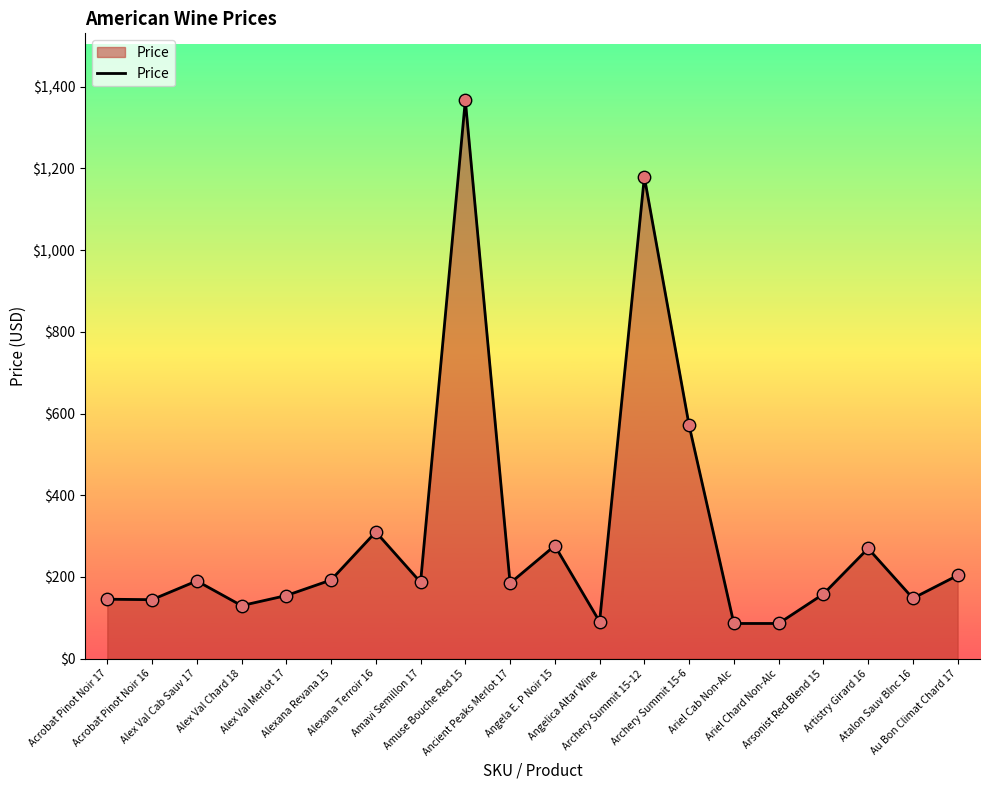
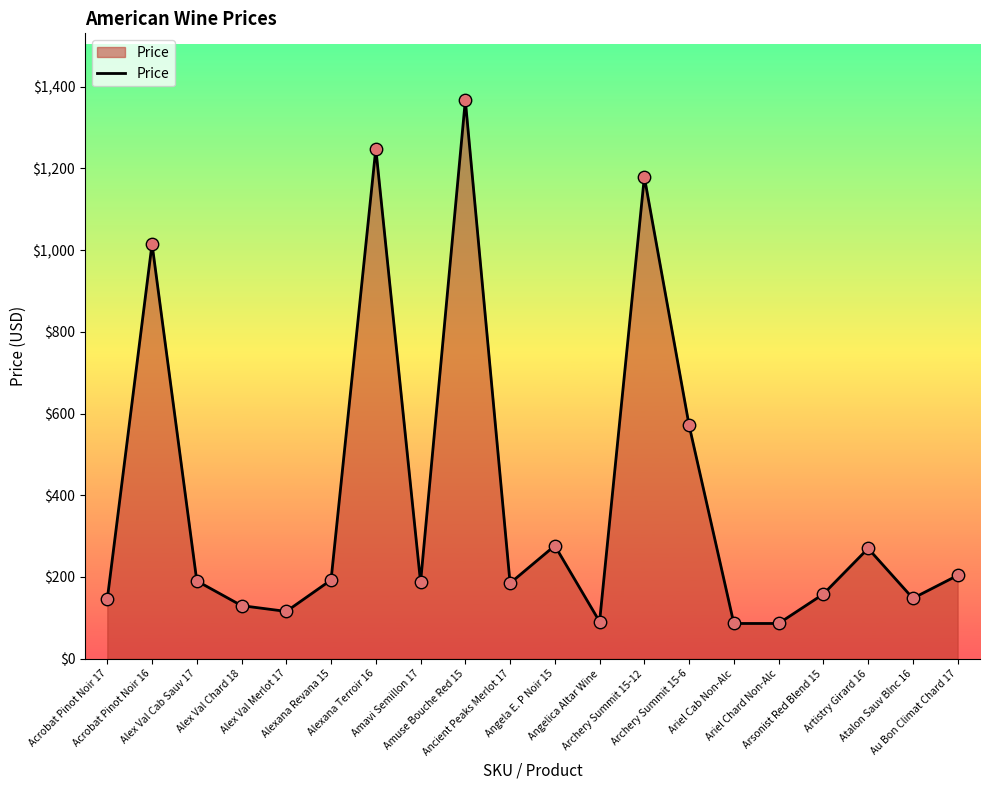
Acrobat Pinot Noir 16: $140 -> $1,010
Alex Val Merlot 17: $150 -> $120
Alexana Terroir 16: $310 -> $1,250
